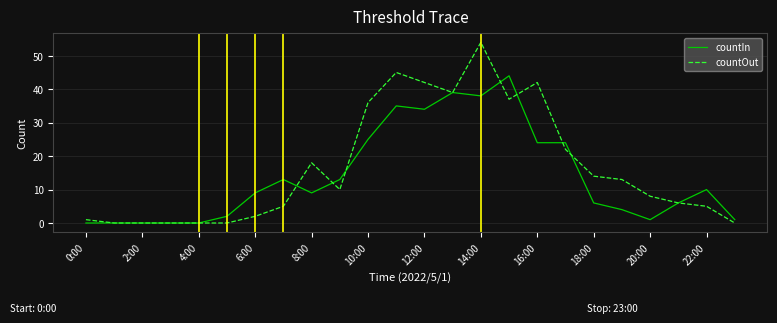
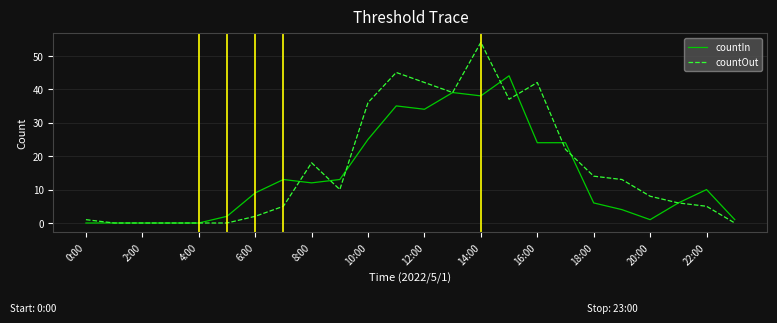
countIn, 8:00: 9 -> 12
